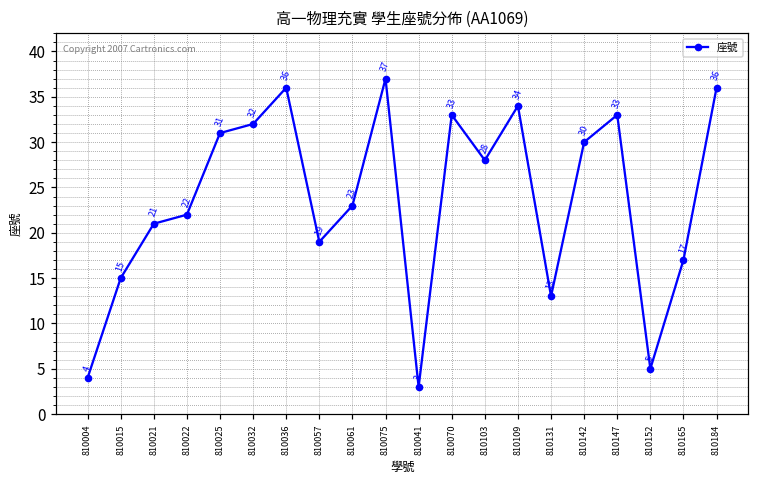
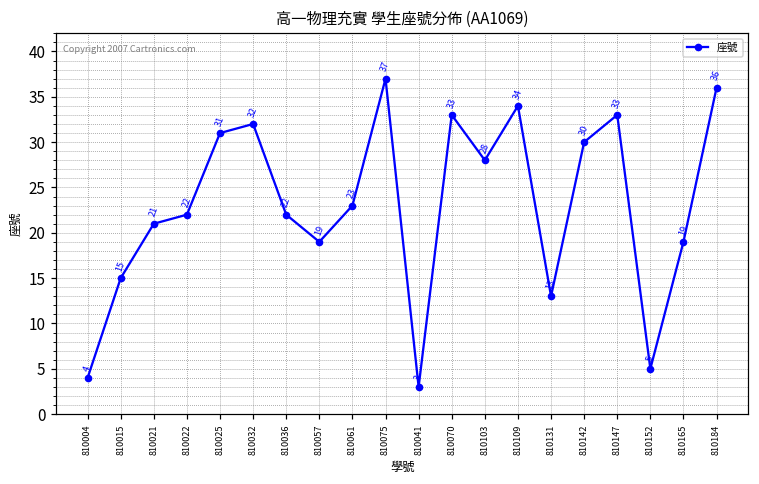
810036: 36 -> 22
810165: 17 -> 19
